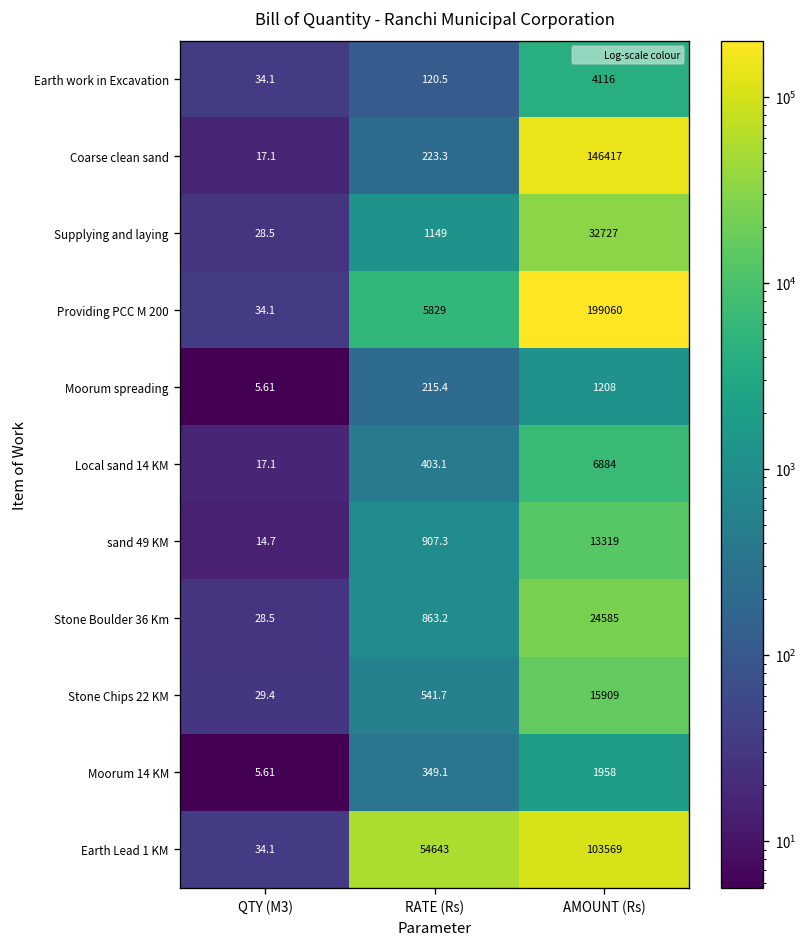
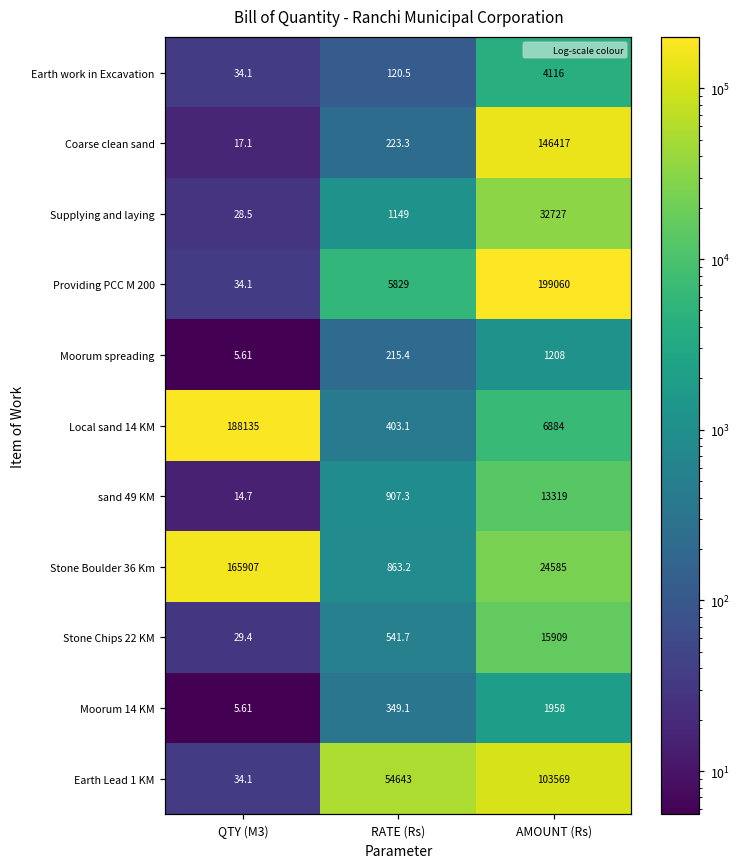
Local sand 14 KM, QTY (M3): 17.1 -> 188135
Stone Boulder 36 Km, QTY (M3): 28.5 -> 165907
